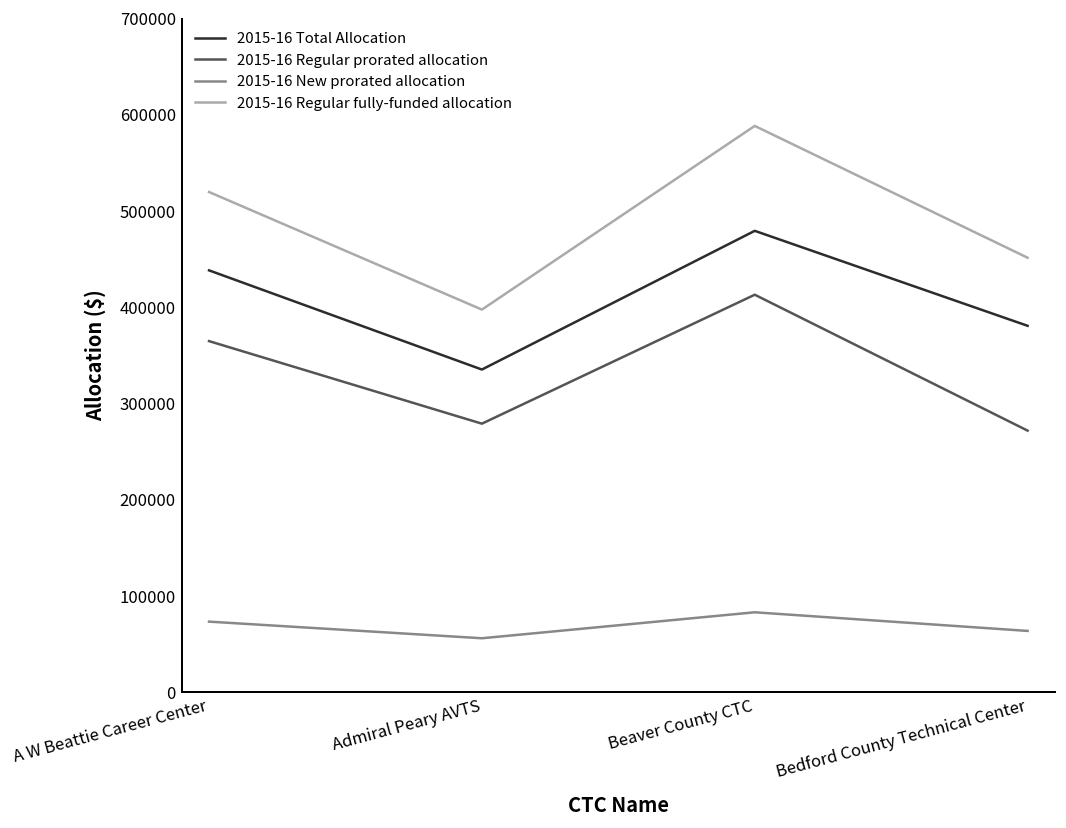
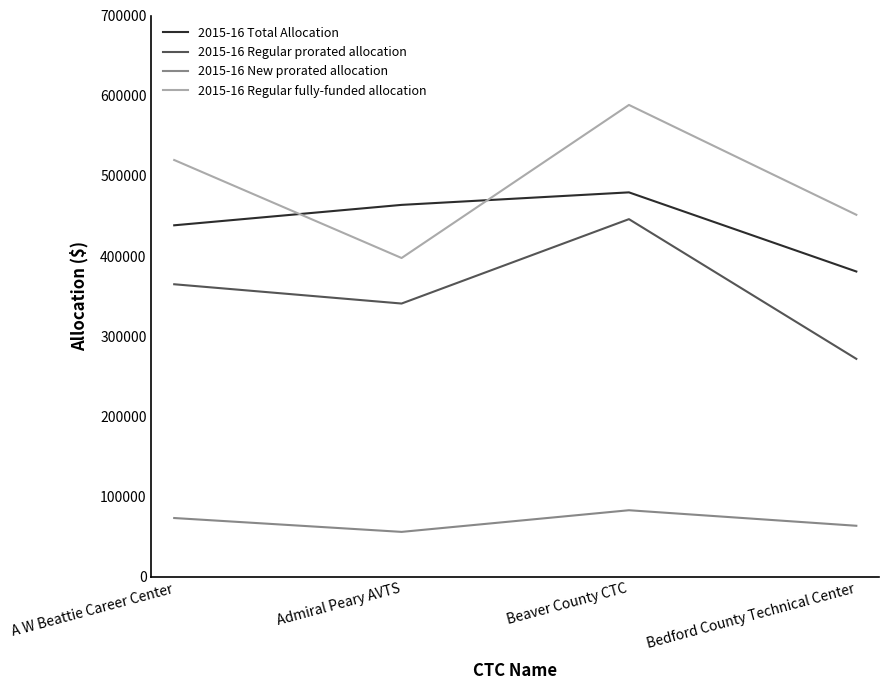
2015-16 Total Allocation, Admiral Peary AVTS: 340000 -> 460000
2015-16 Regular prorated allocation, Admiral Peary AVTS: 280000 -> 340000
2015-16 Regular prorated allocation, Beaver County CTC: 410000 -> 450000
